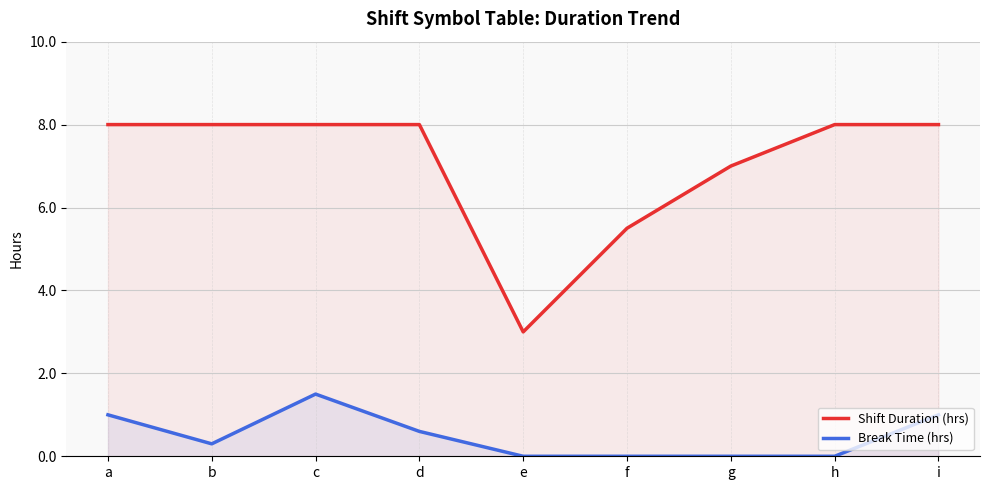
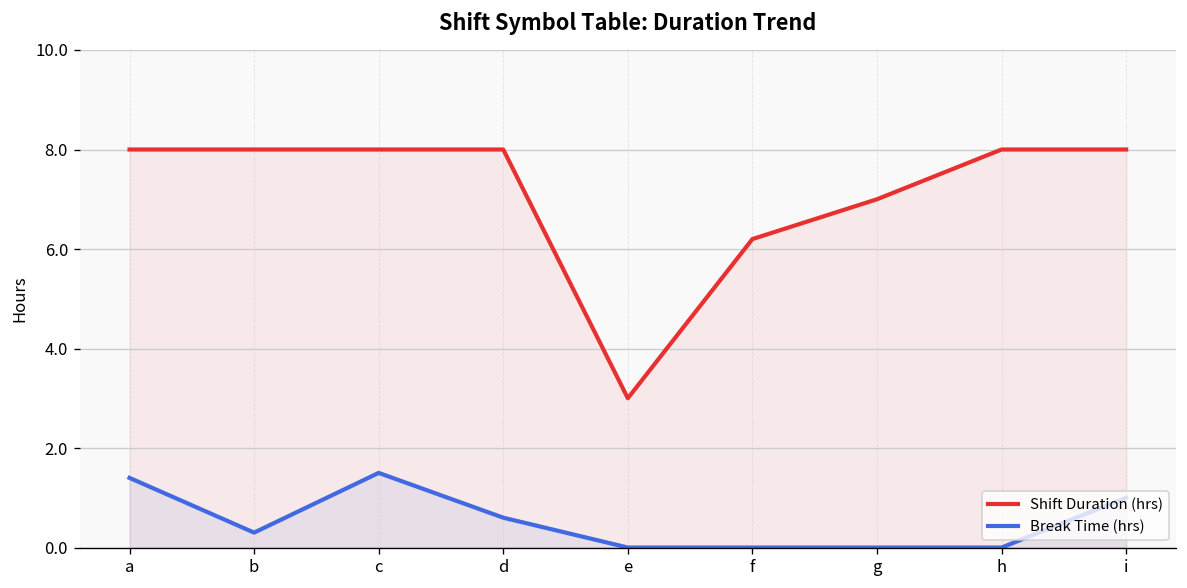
Break Time (hrs), a: 1.0 -> 1.4
Shift Duration (hrs), f: 5.5 -> 6.2
